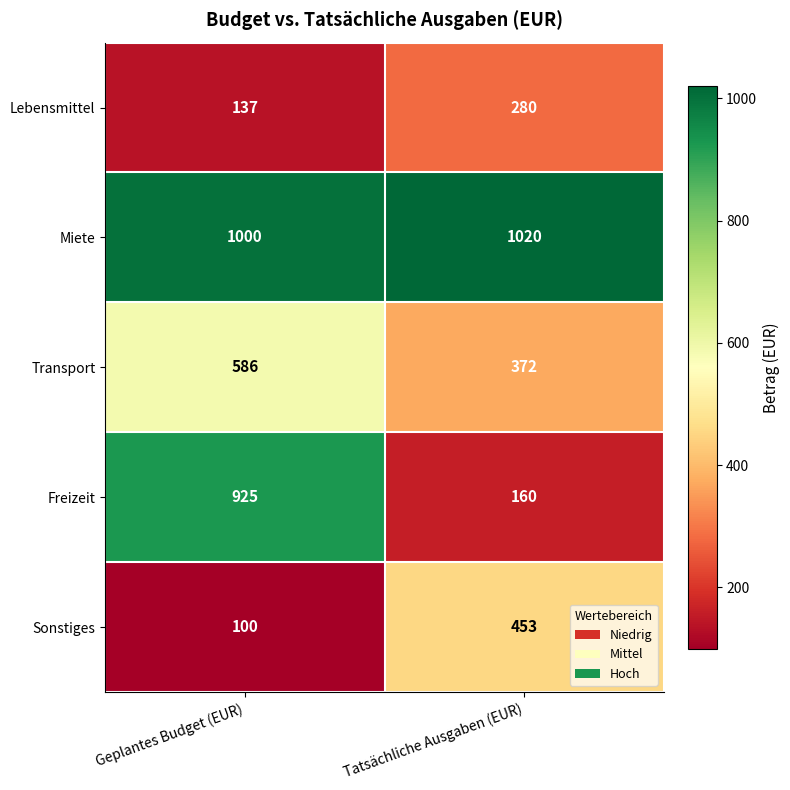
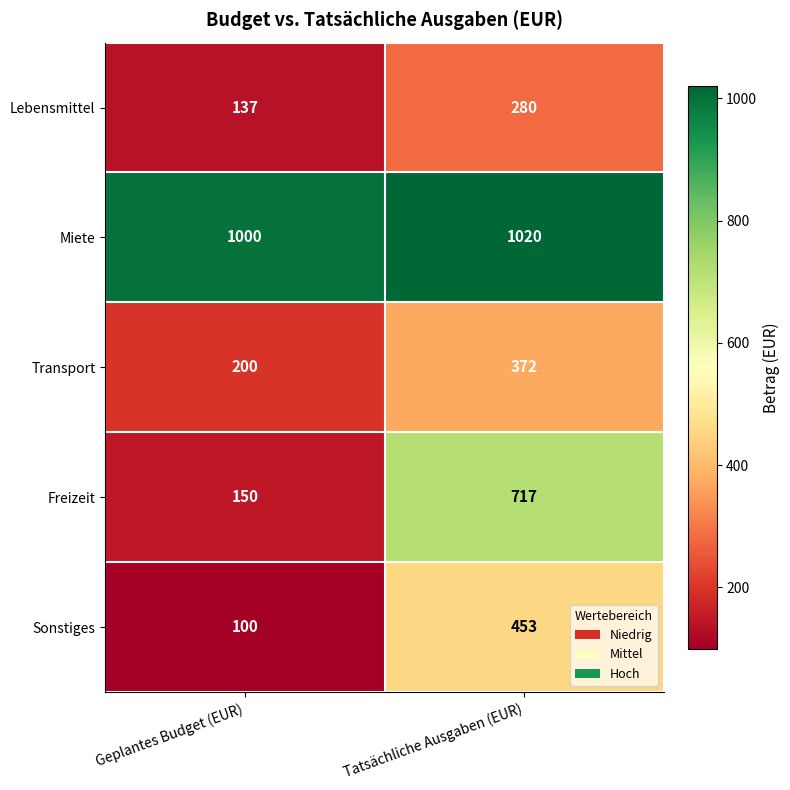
Transport, Geplantes Budget (EUR): 586 -> 200
Freizeit, Geplantes Budget (EUR): 925 -> 150
Freizeit, Tatsächliche Ausgaben (EUR): 160 -> 717
